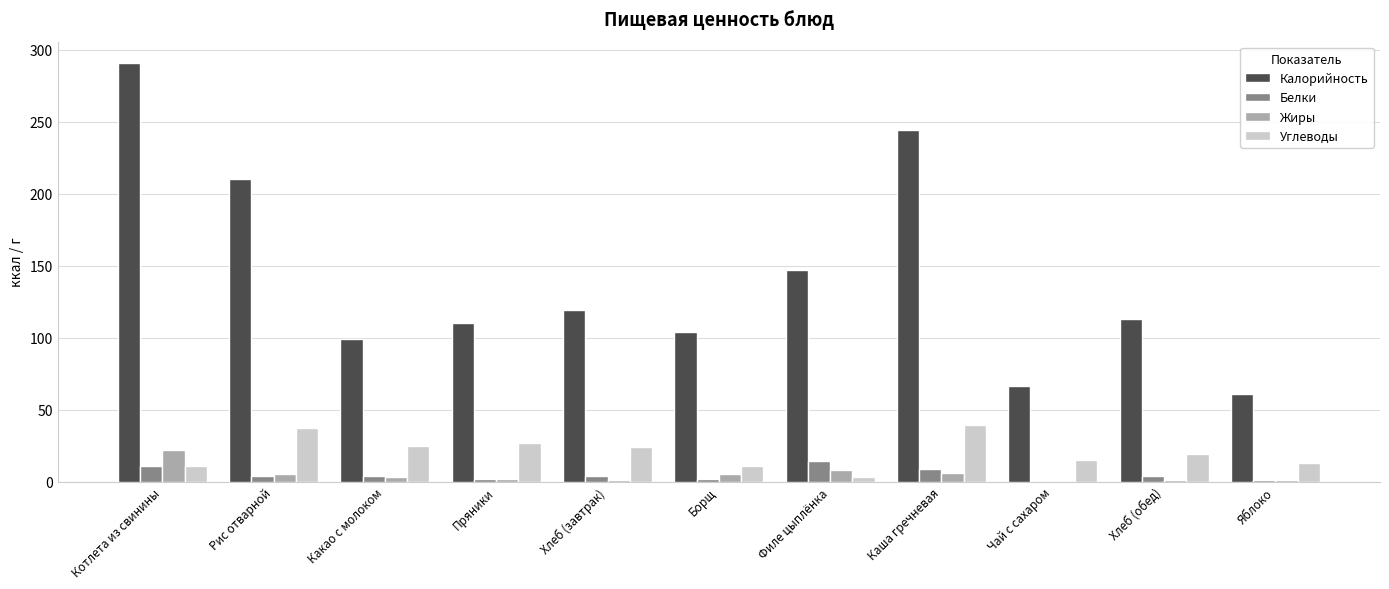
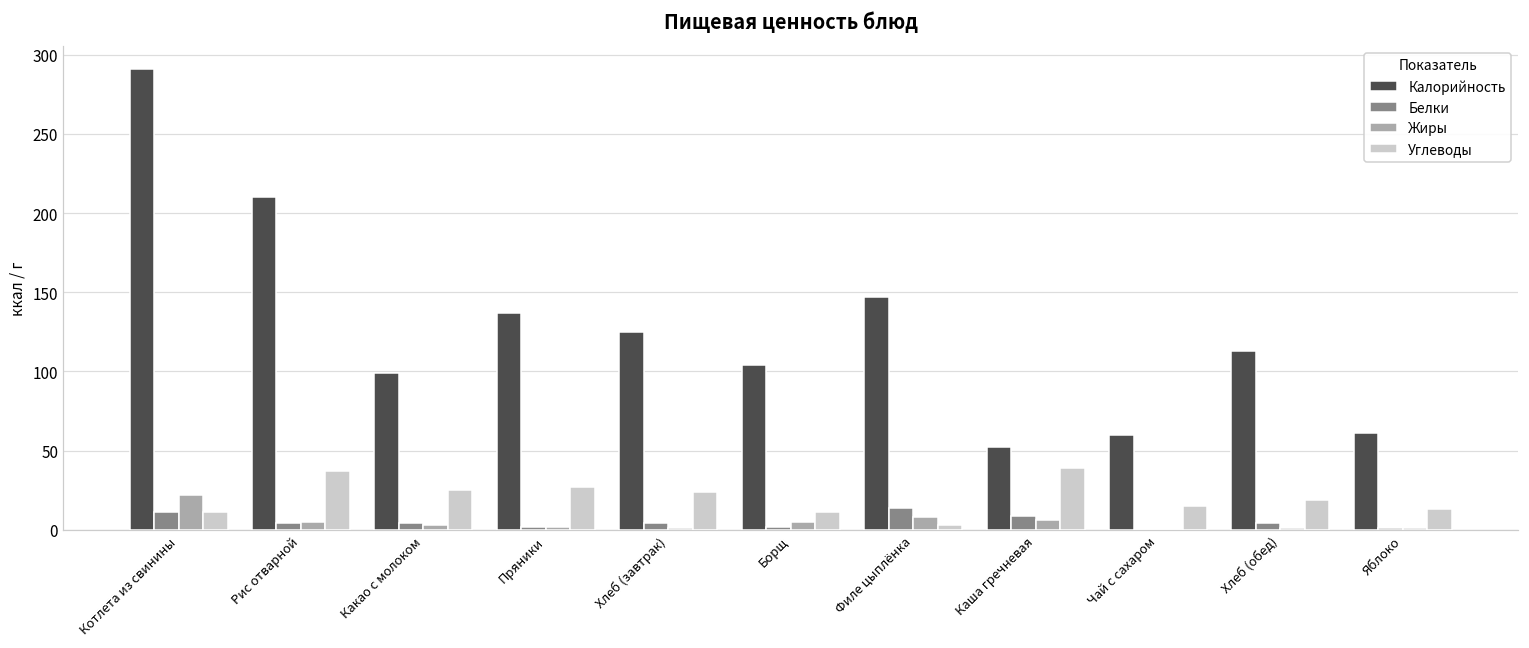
Калорийность, Пряники: 110 -> 137
Калорийность, Хлеб (завтрак): 119 -> 125
Калорийность, Каша гречневая: 244 -> 52
Калорийность, Чай с сахаром: 66 -> 60
